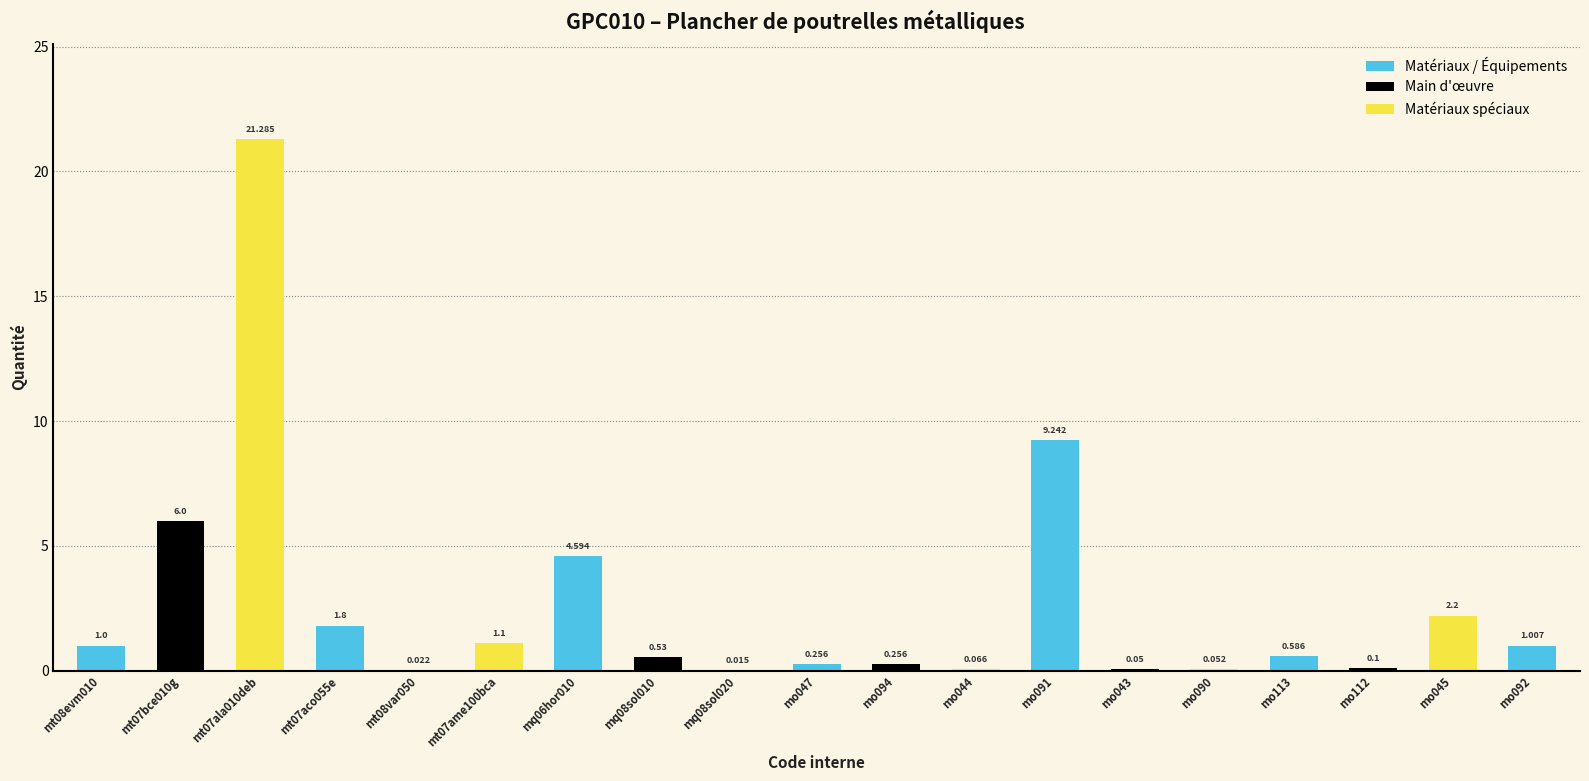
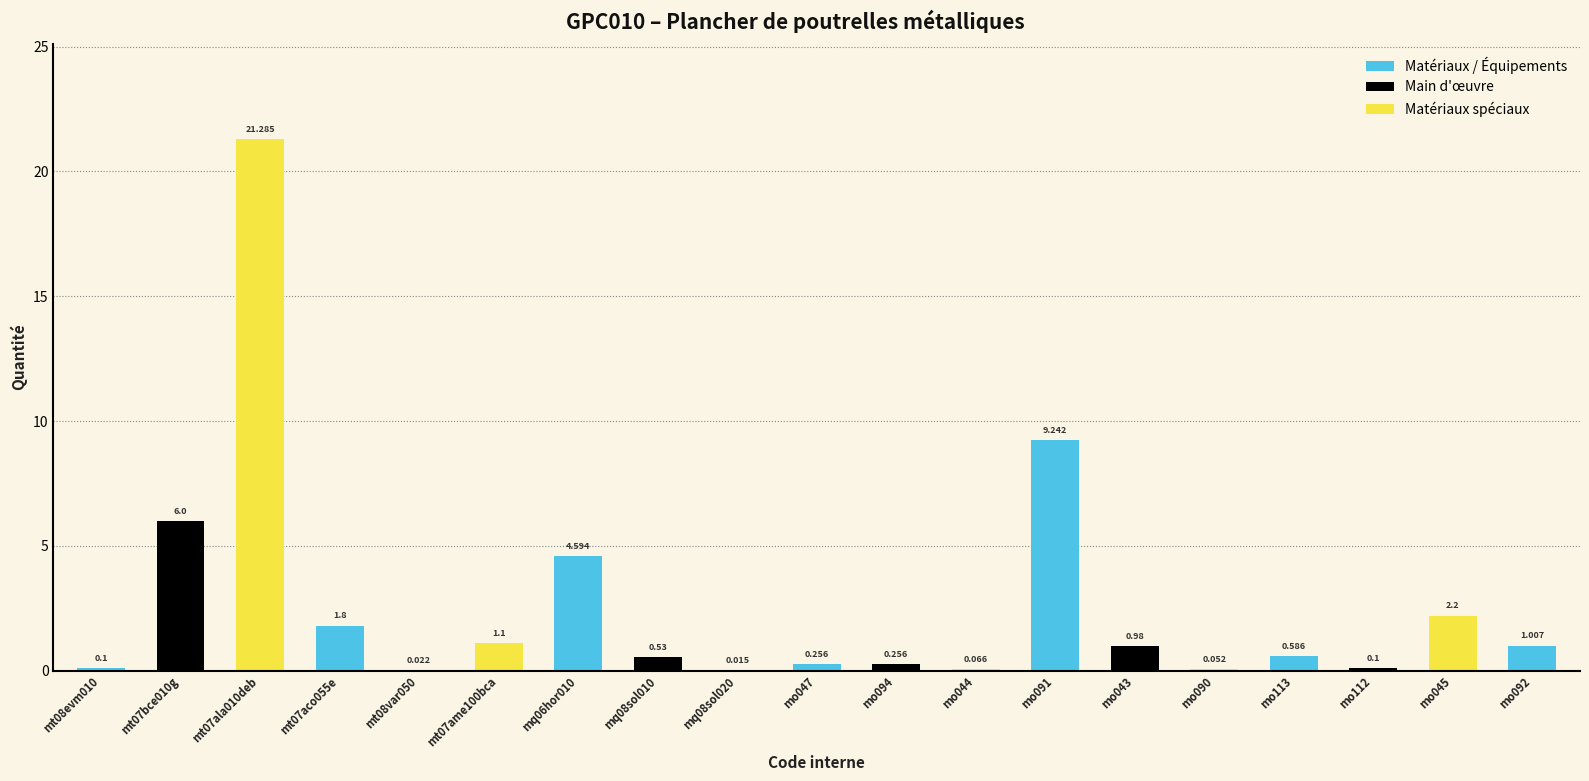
mt08evm010: 1.0 -> 0.1
mo043: 0.05 -> 0.98
